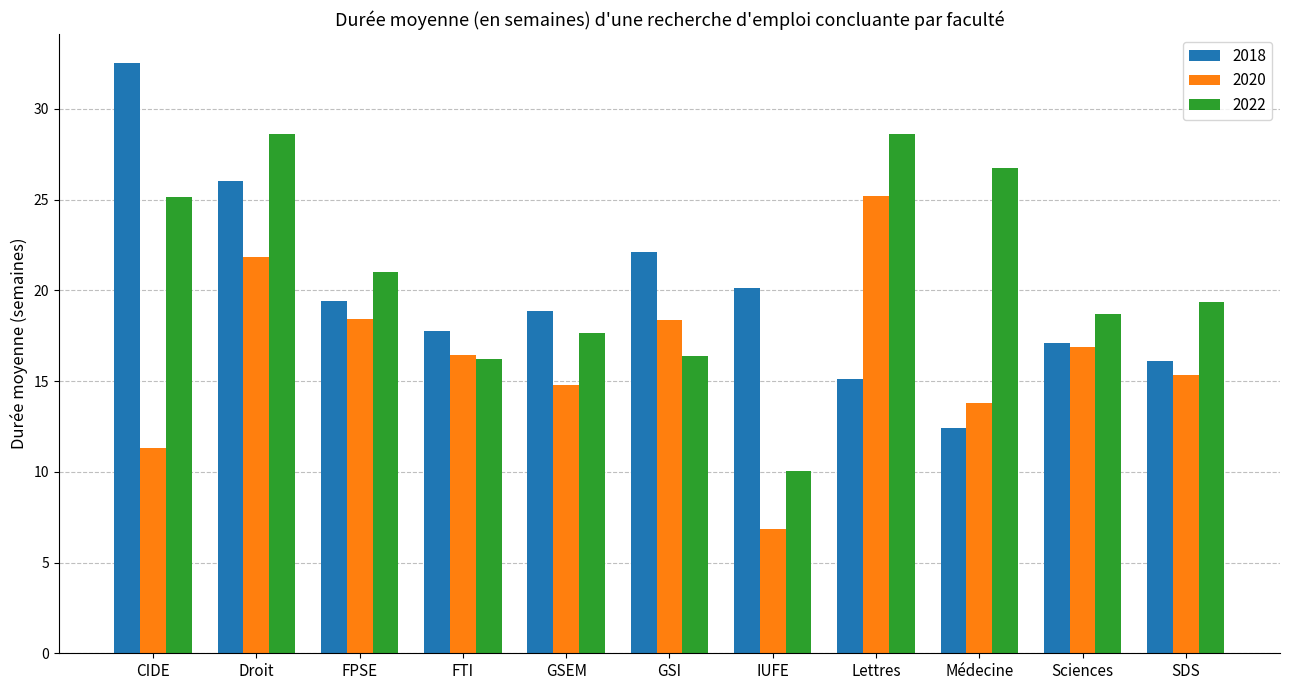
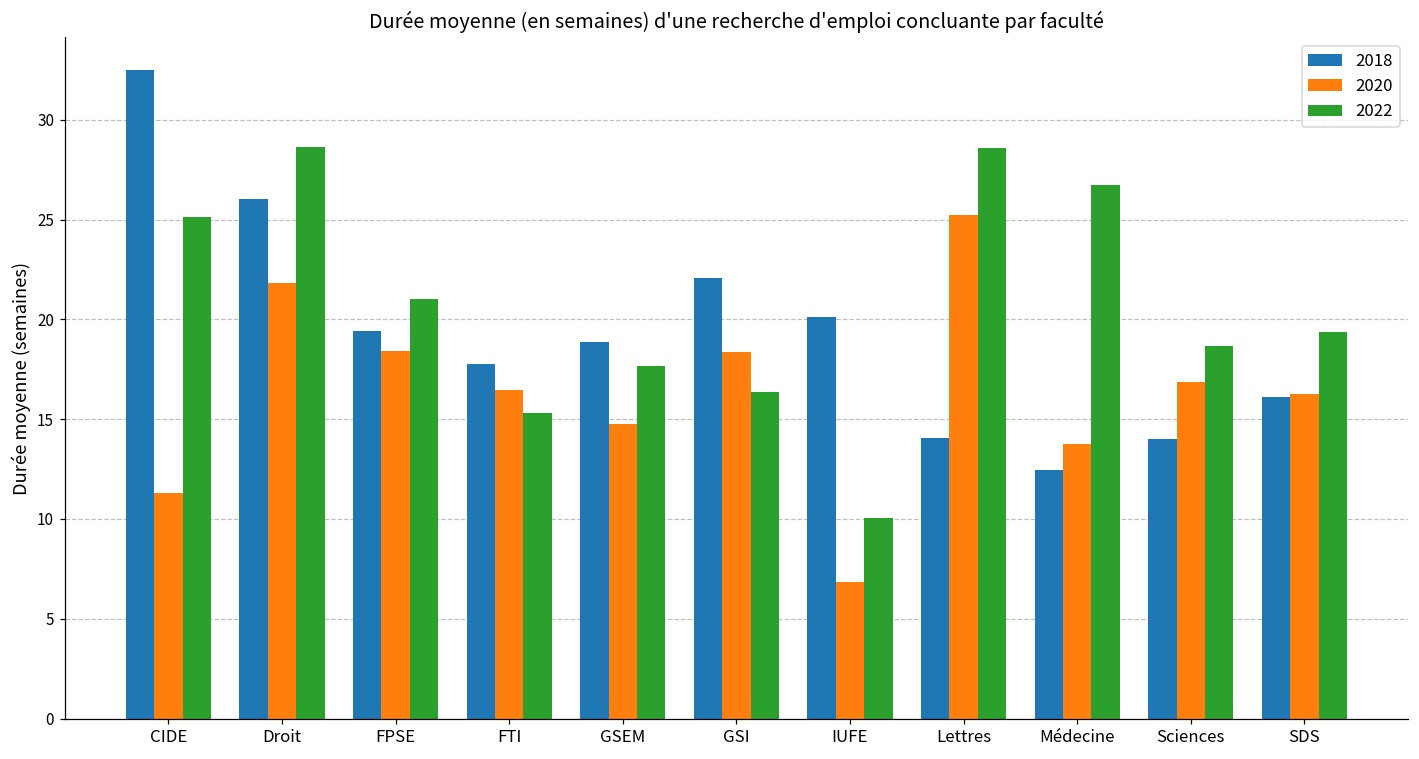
2022, FTI: 16.2 -> 15.3
2018, Lettres: 15.1 -> 14.1
2018, Sciences: 17.1 -> 14.0
2020, SDS: 15.3 -> 16.3
